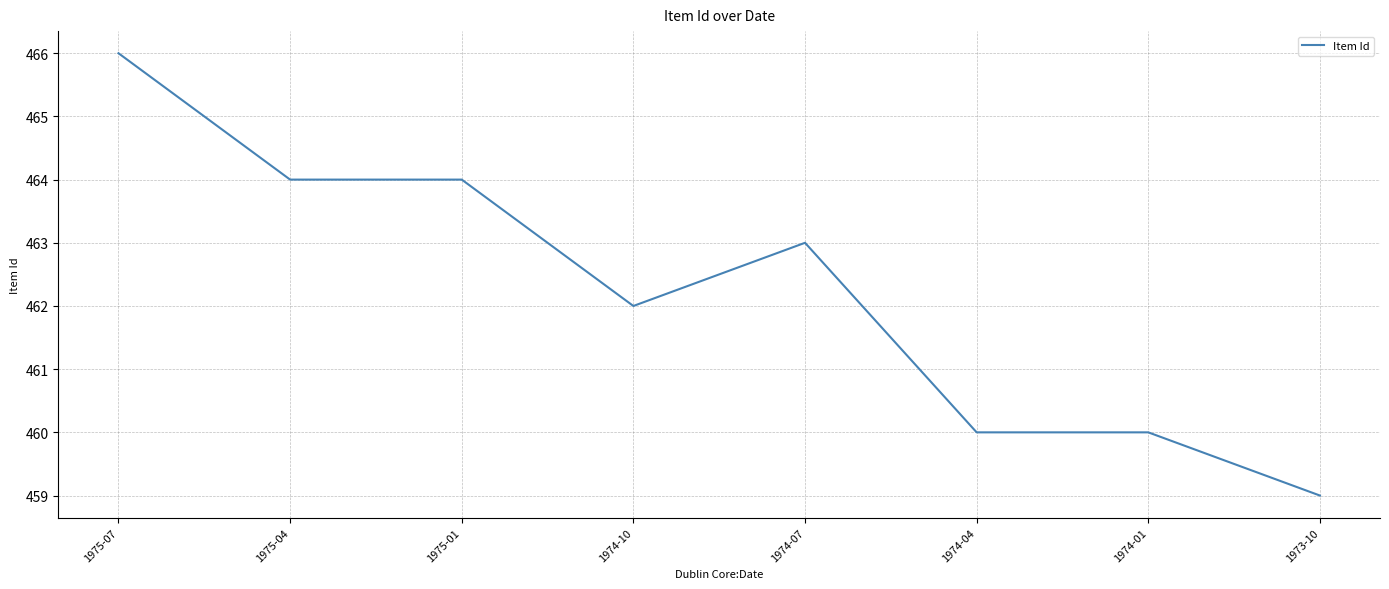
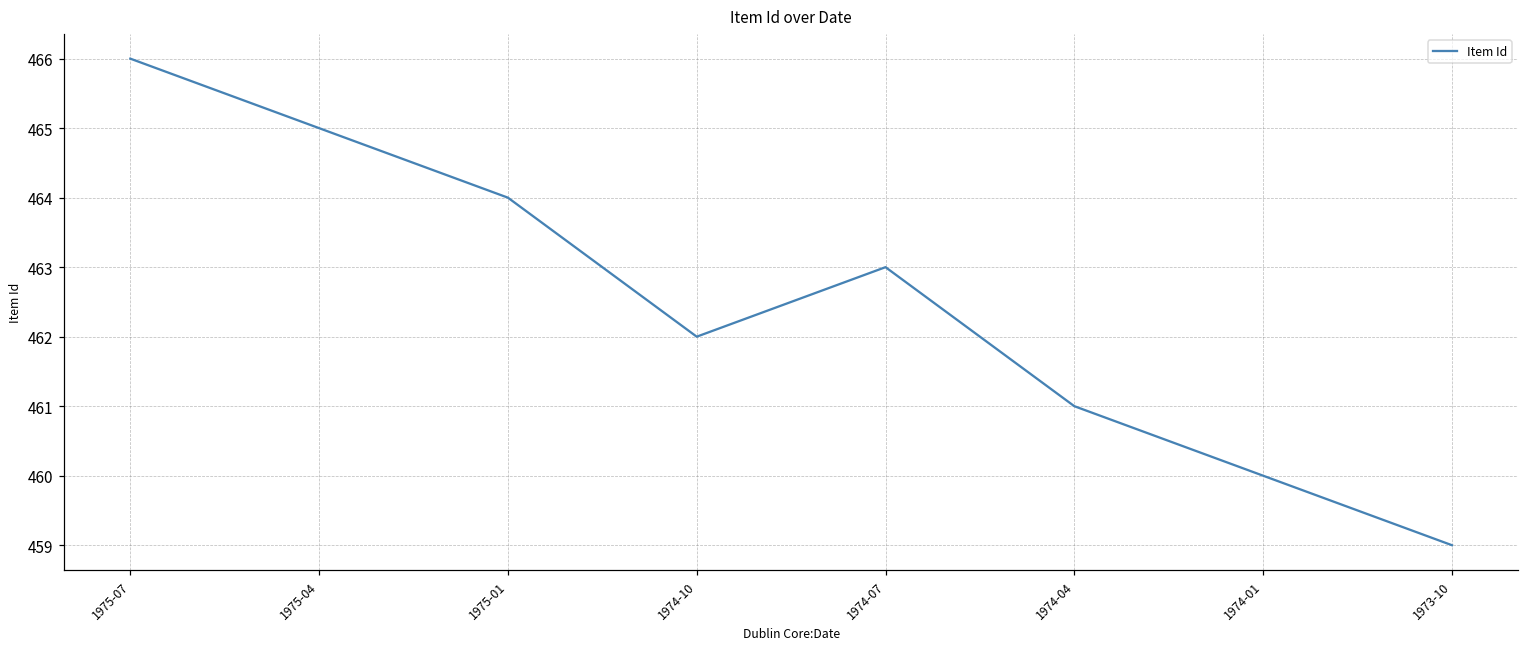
1975-04: 464 -> 465
1974-04: 460 -> 461
